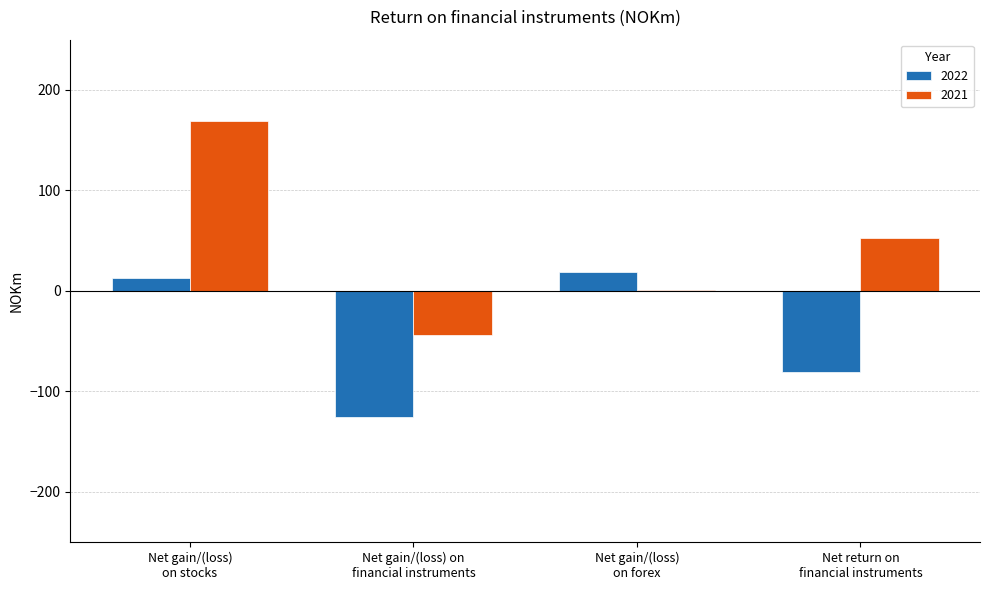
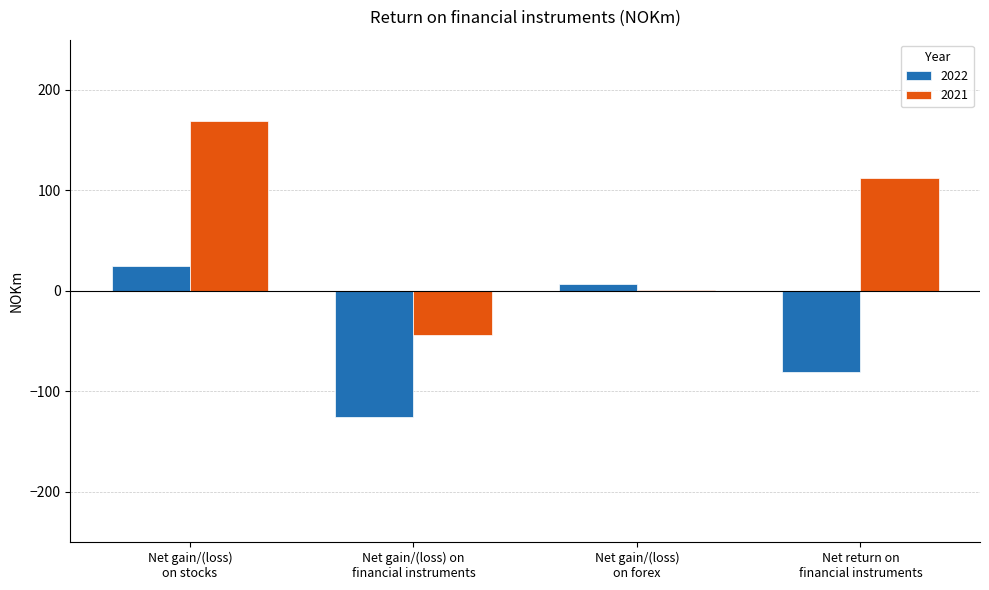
2022, Net gain/(loss) on stocks: 13 -> 25
2022, Net gain/(loss) on forex: 19 -> 7
2021, Net return on financial instruments: 53 -> 112
